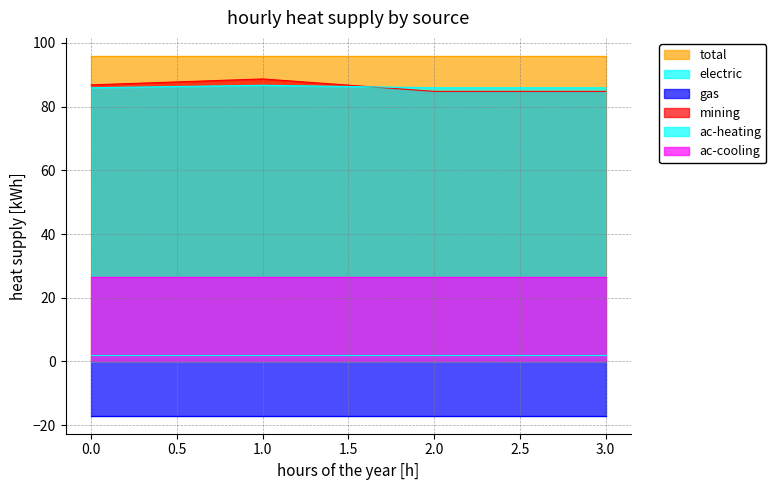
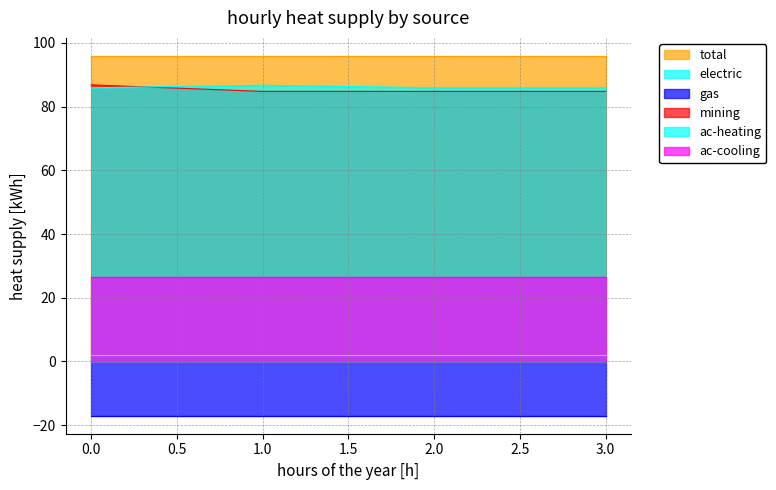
mining, 1.0: 89 -> 85
